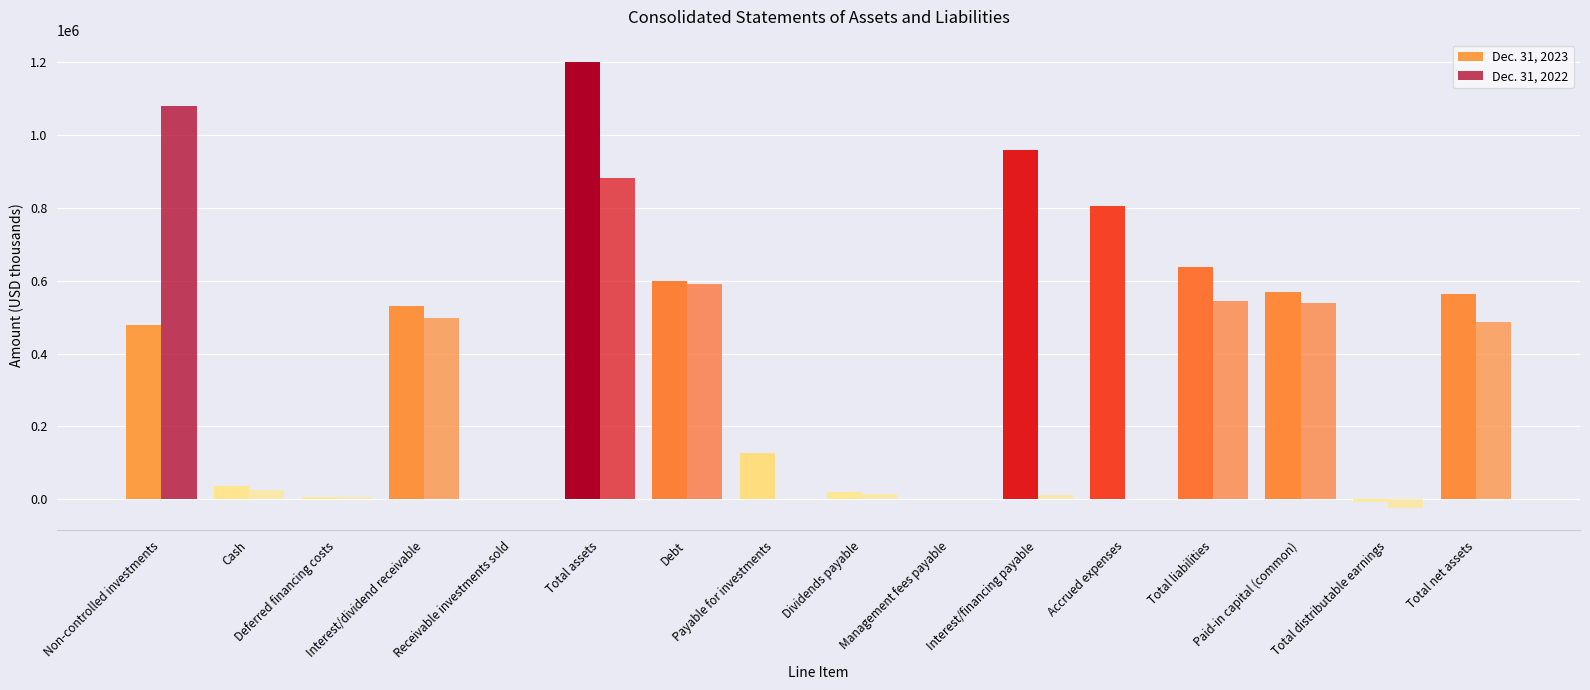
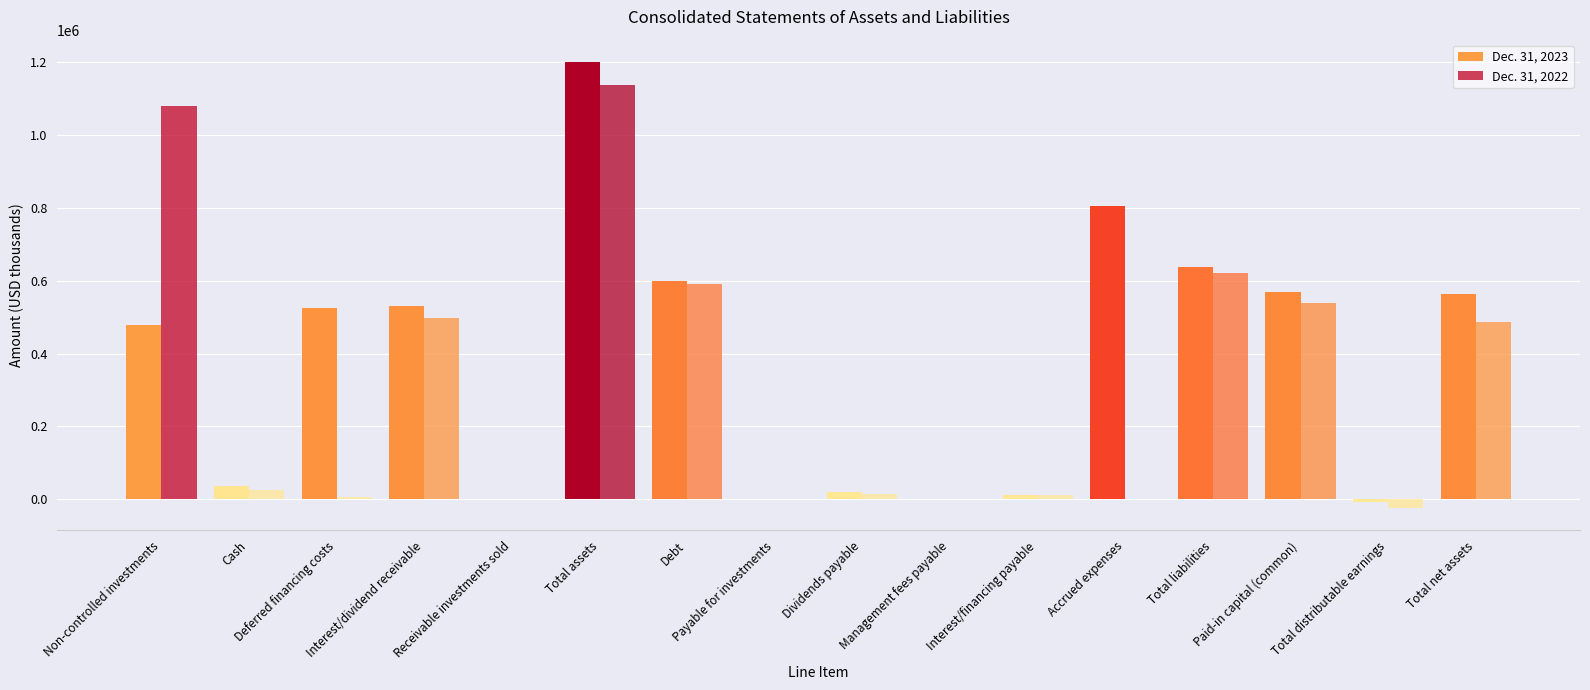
Dec. 31, 2023, Deferred financing costs: 10000 -> 520000
Dec. 31, 2022, Total assets: 880000 -> 1140000
Dec. 31, 2023, Payable for investments: 130000 -> 0
Dec. 31, 2023, Interest/financing payable: 960000 -> 10000
Dec. 31, 2022, Total liabilities: 550000 -> 620000
